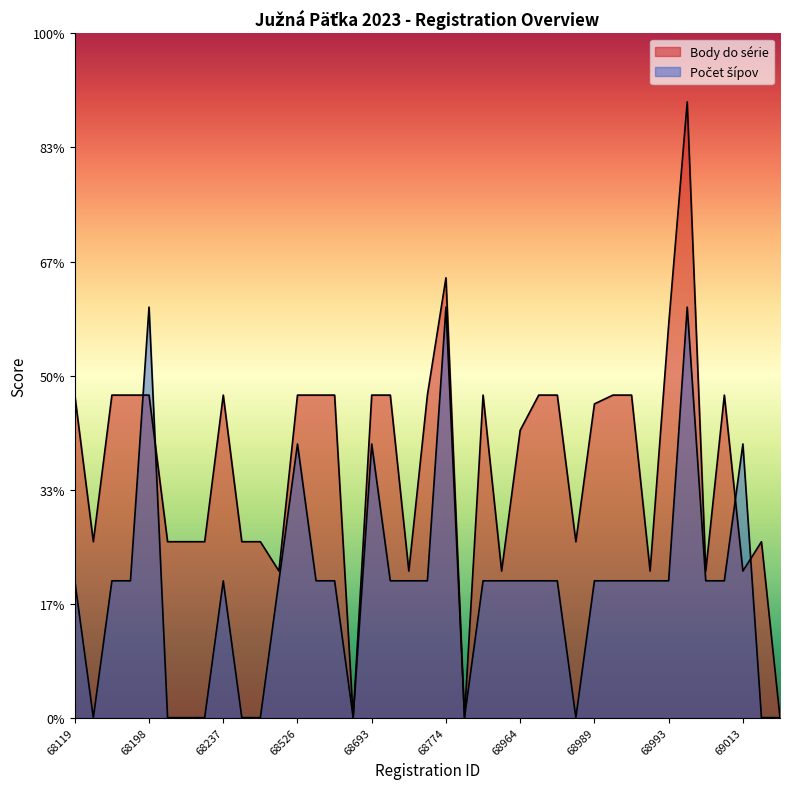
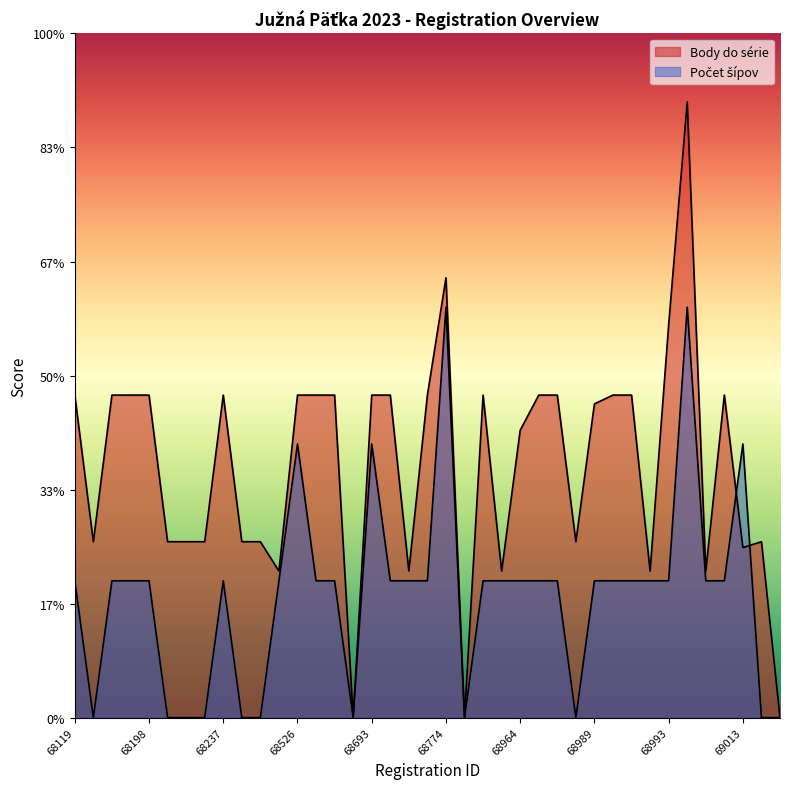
Počet šípov, 68198: 60% -> 20%
Body do série, 69013: 21% -> 25%
